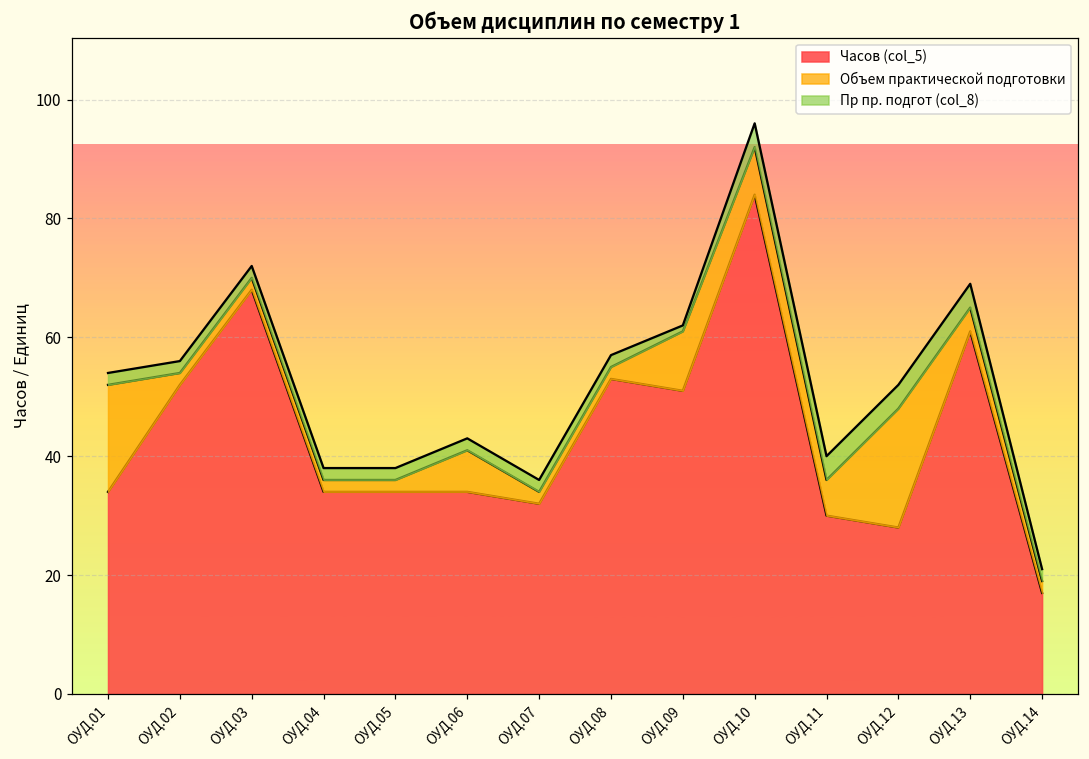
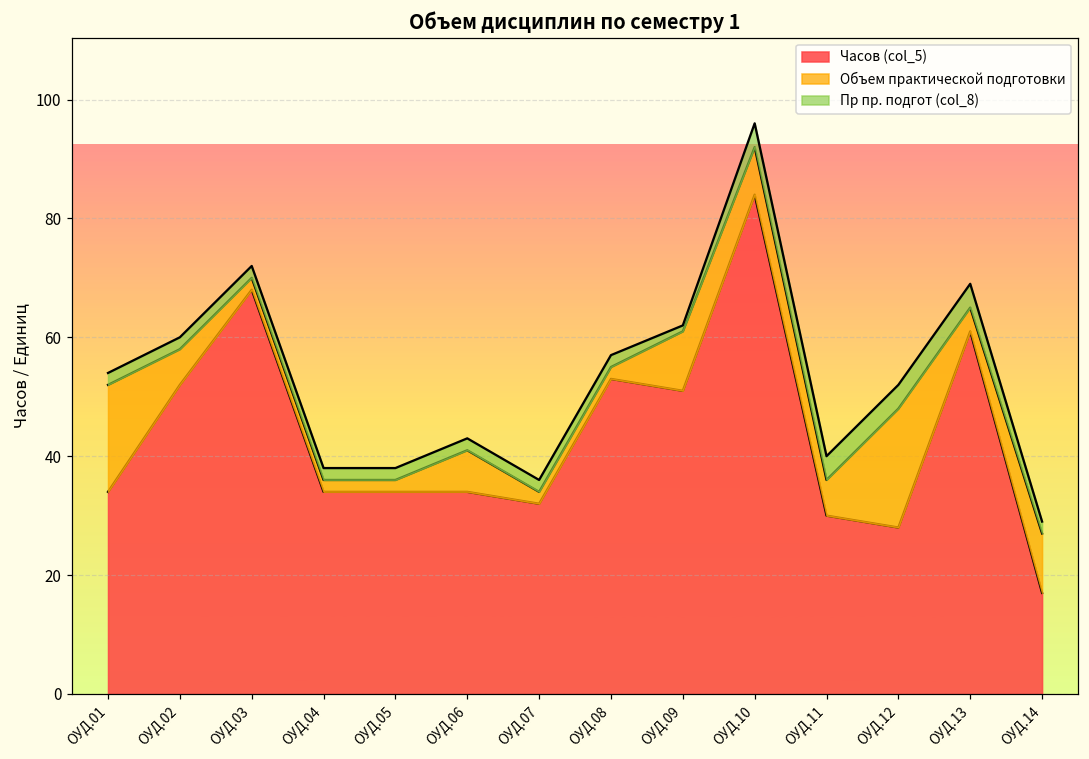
Объем практической подготовки, ОУД.02: 2 -> 6
Объем практической подготовки, ОУД.14: 2 -> 10
